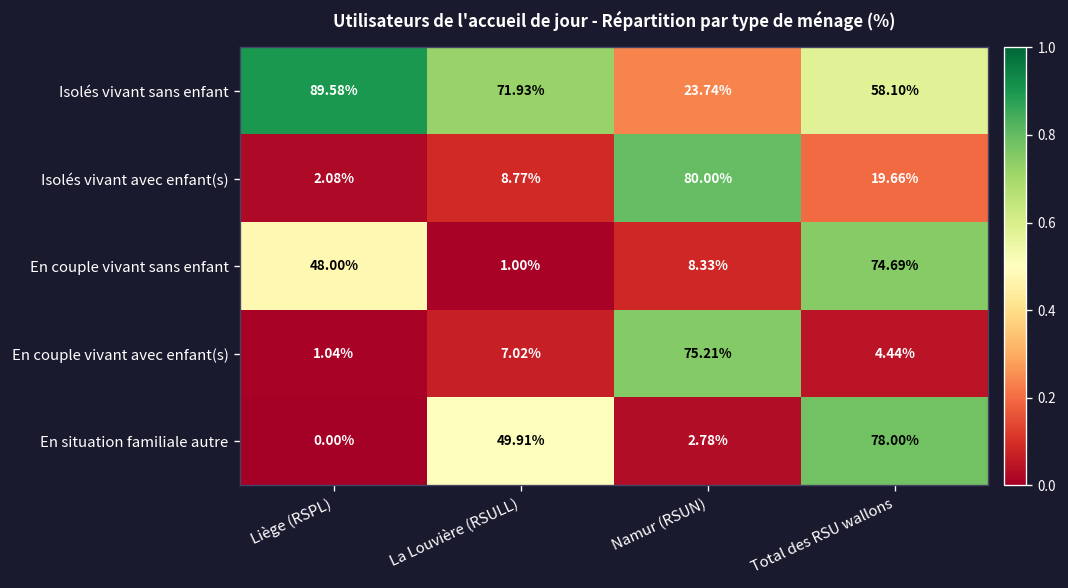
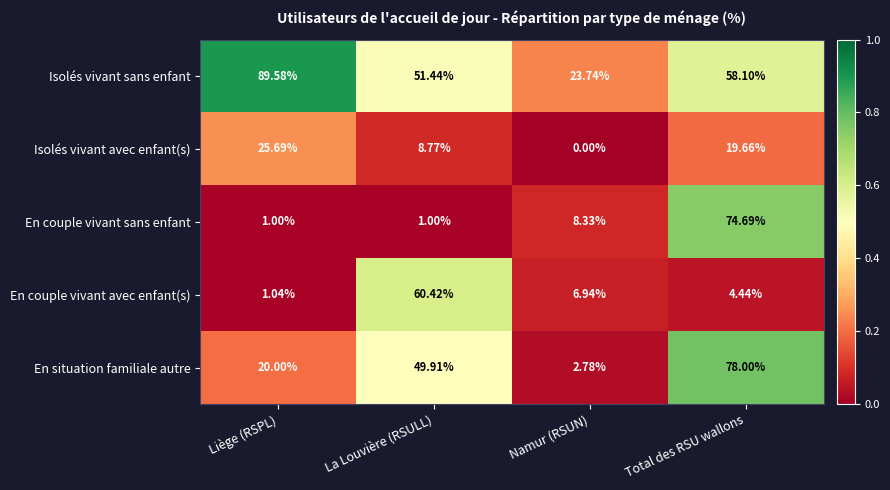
Isolés vivant sans enfant, La Louvière (RSULL): 71.93% -> 51.44%
Isolés vivant avec enfant(s), Liège (RSPL): 2.08% -> 25.69%
Isolés vivant avec enfant(s), Namur (RSUN): 80.00% -> 0.00%
En couple vivant sans enfant, Liège (RSPL): 48.00% -> 1.00%
En couple vivant avec enfant(s), La Louvière (RSULL): 7.02% -> 60.42%
En couple vivant avec enfant(s), Namur (RSUN): 75.21% -> 6.94%
En situation familiale autre, Liège (RSPL): 0.00% -> 20.00%
